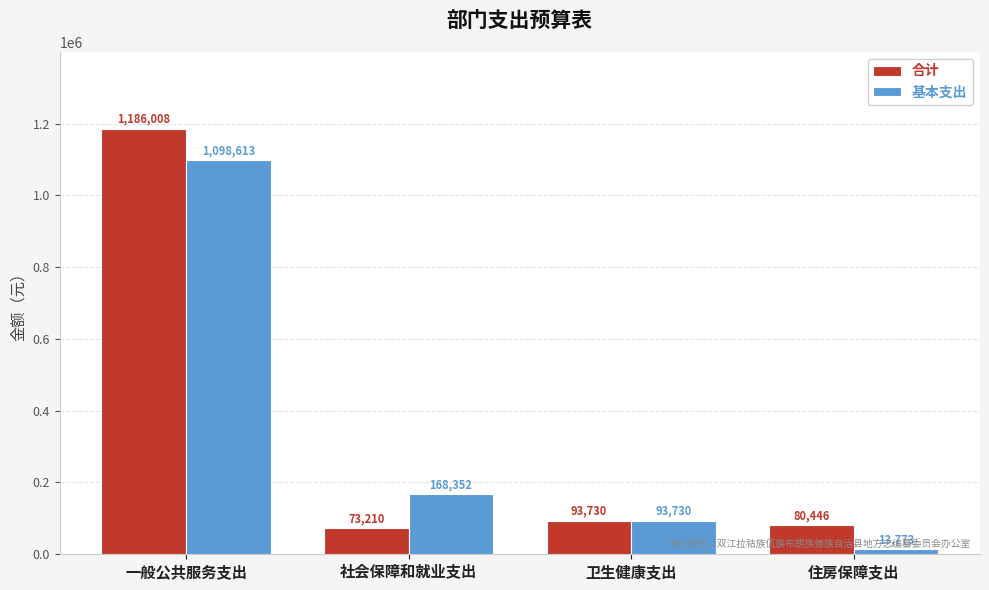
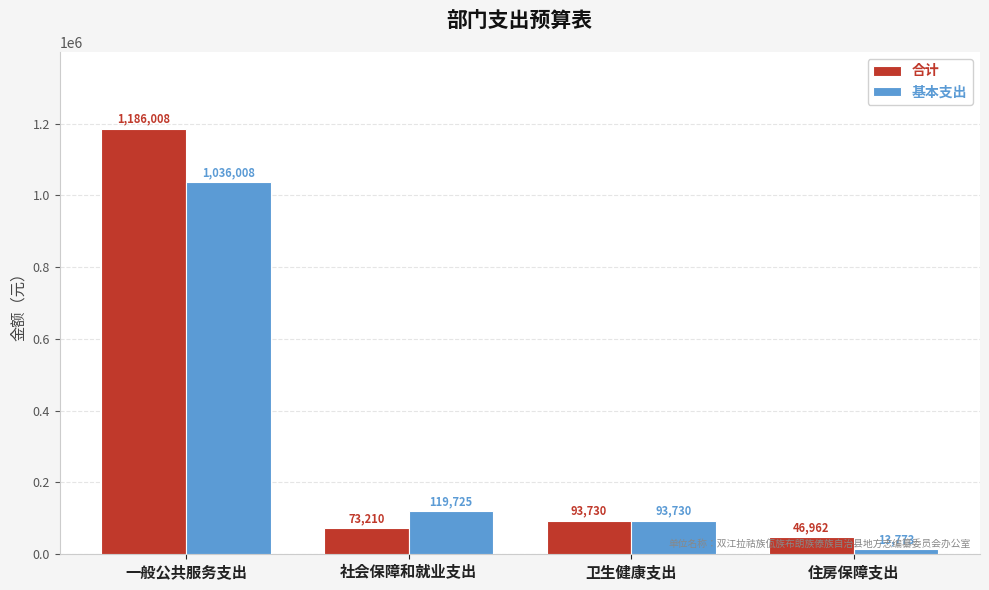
基本支出, 一般公共服务支出: 1,098,613 -> 1,036,008
基本支出, 社会保障和就业支出: 168,352 -> 119,725
合计, 住房保障支出: 80,446 -> 46,962
